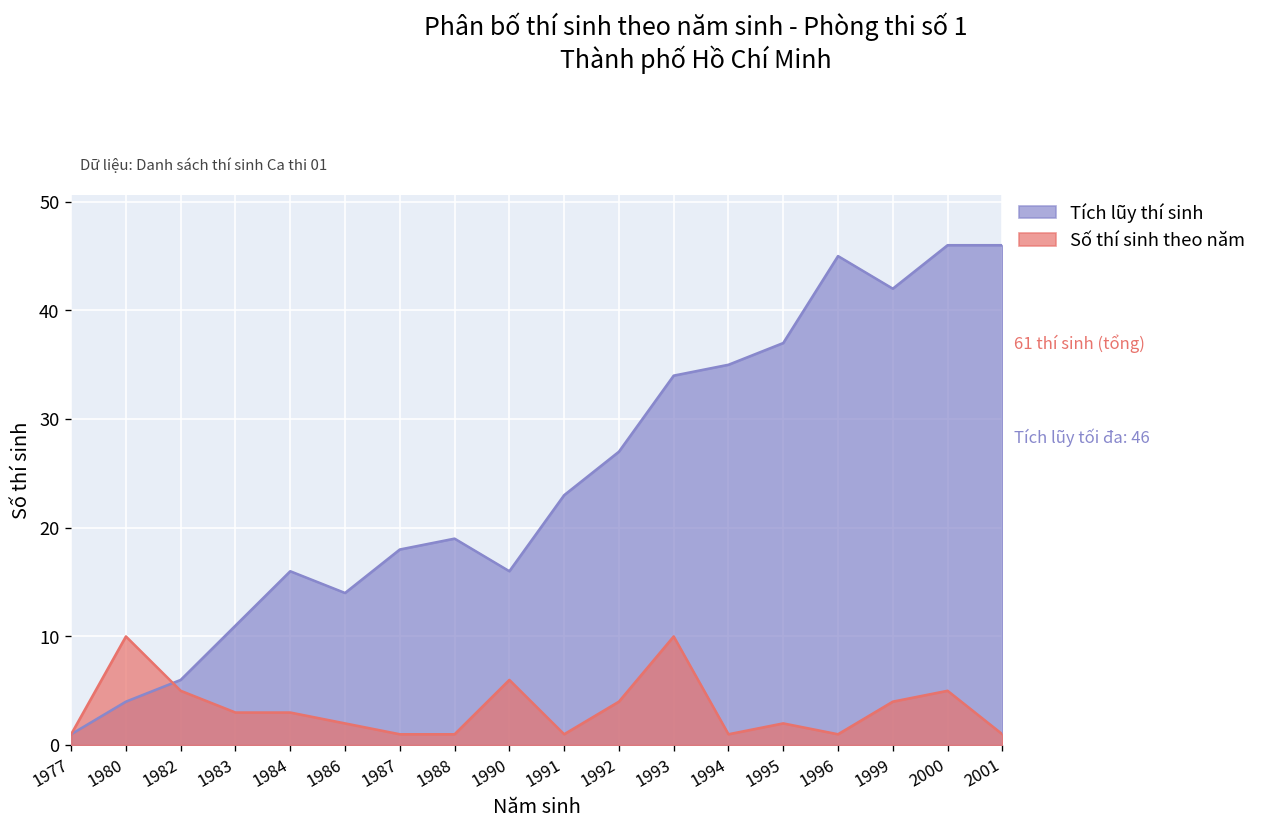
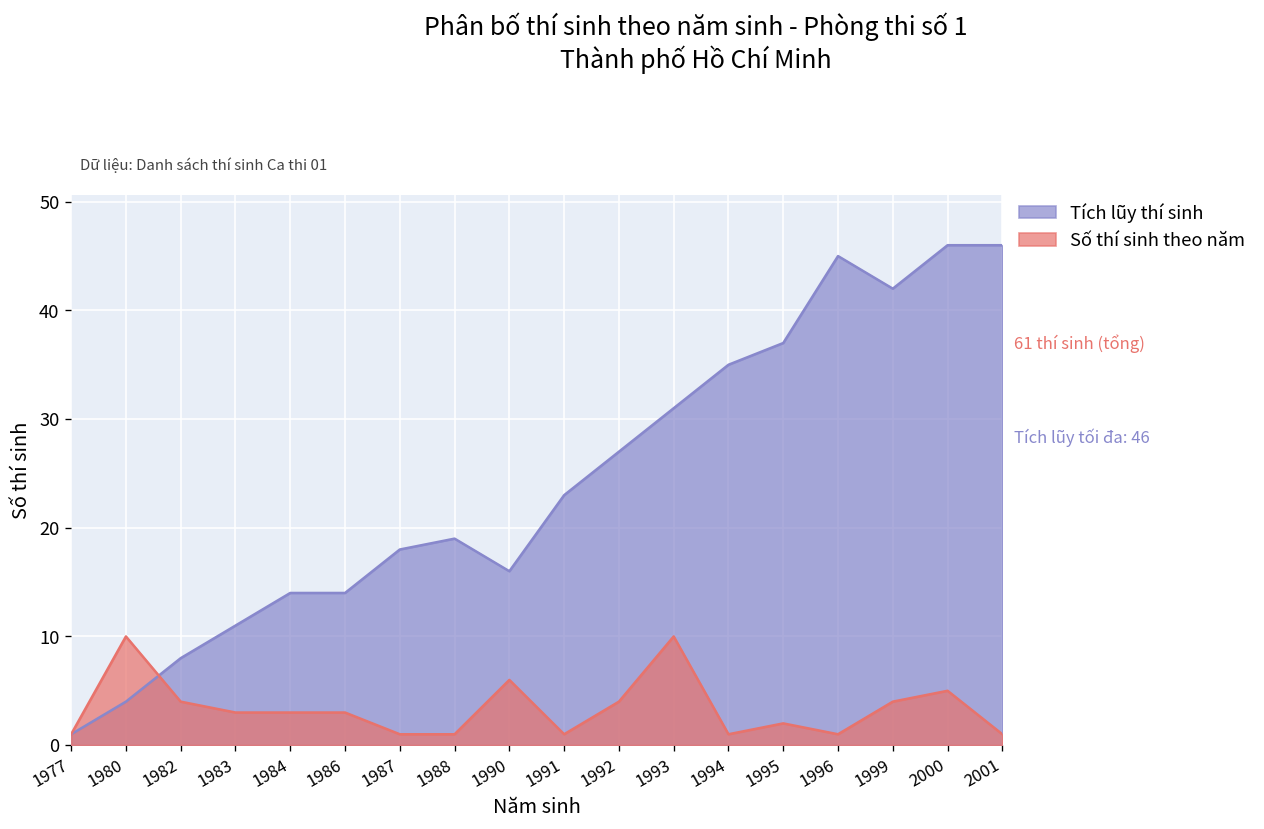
Tích lũy thí sinh, 1982: 6 -> 8
Số thí sinh theo năm, 1982: 5 -> 4
Tích lũy thí sinh, 1984: 16 -> 14
Số thí sinh theo năm, 1986: 2 -> 3
Tích lũy thí sinh, 1993: 34 -> 31
